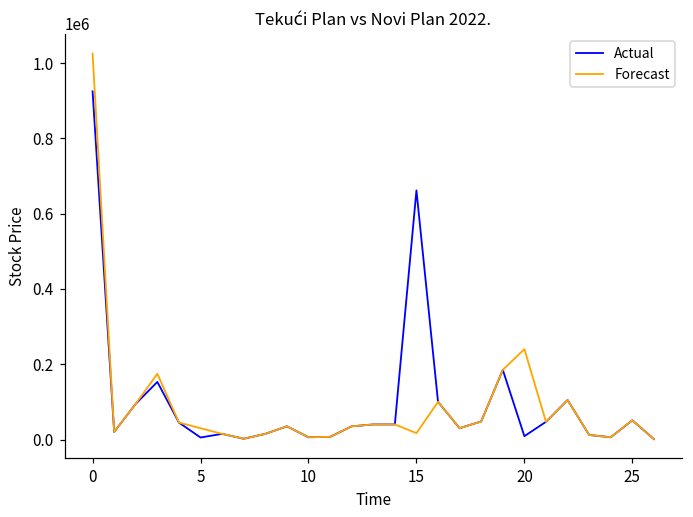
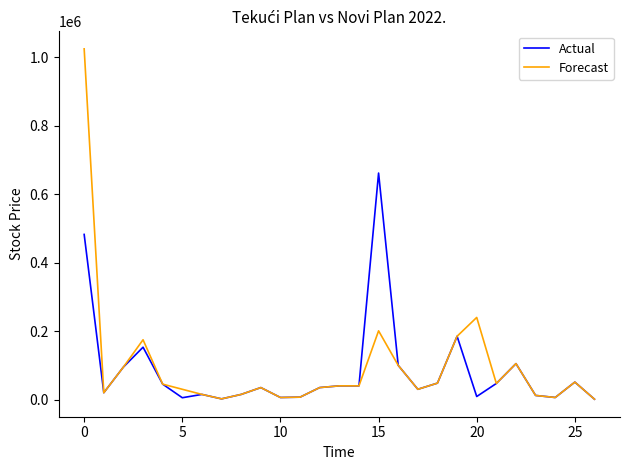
Actual, 0: 930000 -> 480000
Forecast, 15: 20000 -> 200000
